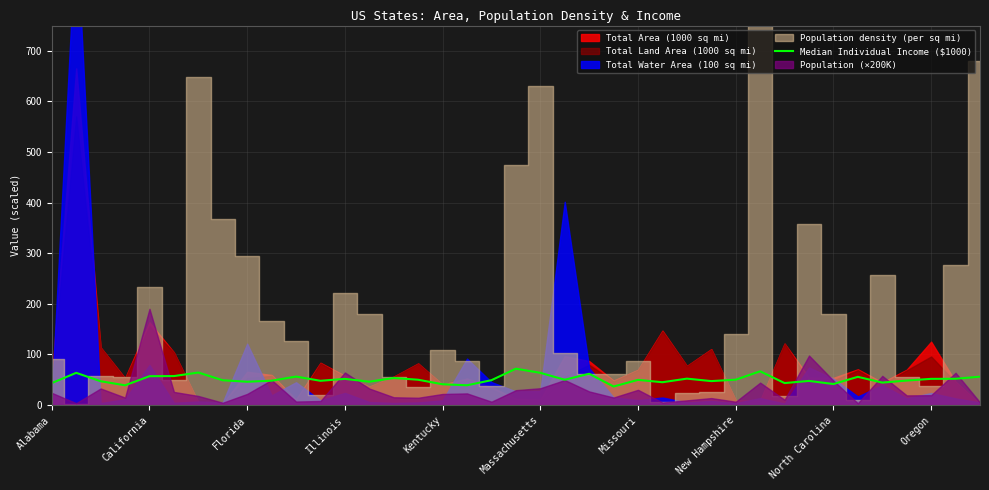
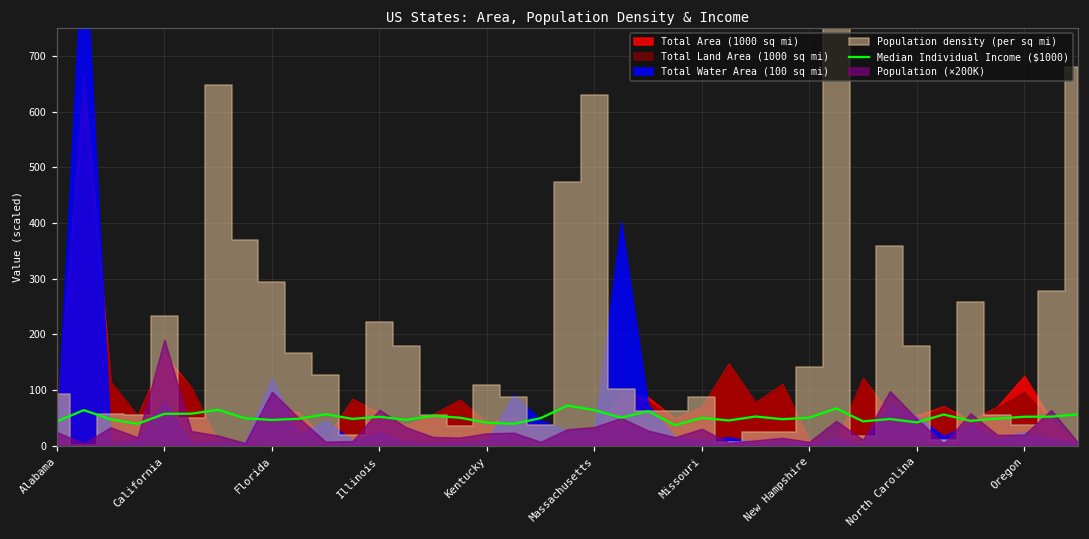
Population (×200K), Florida: 20 -> 100
